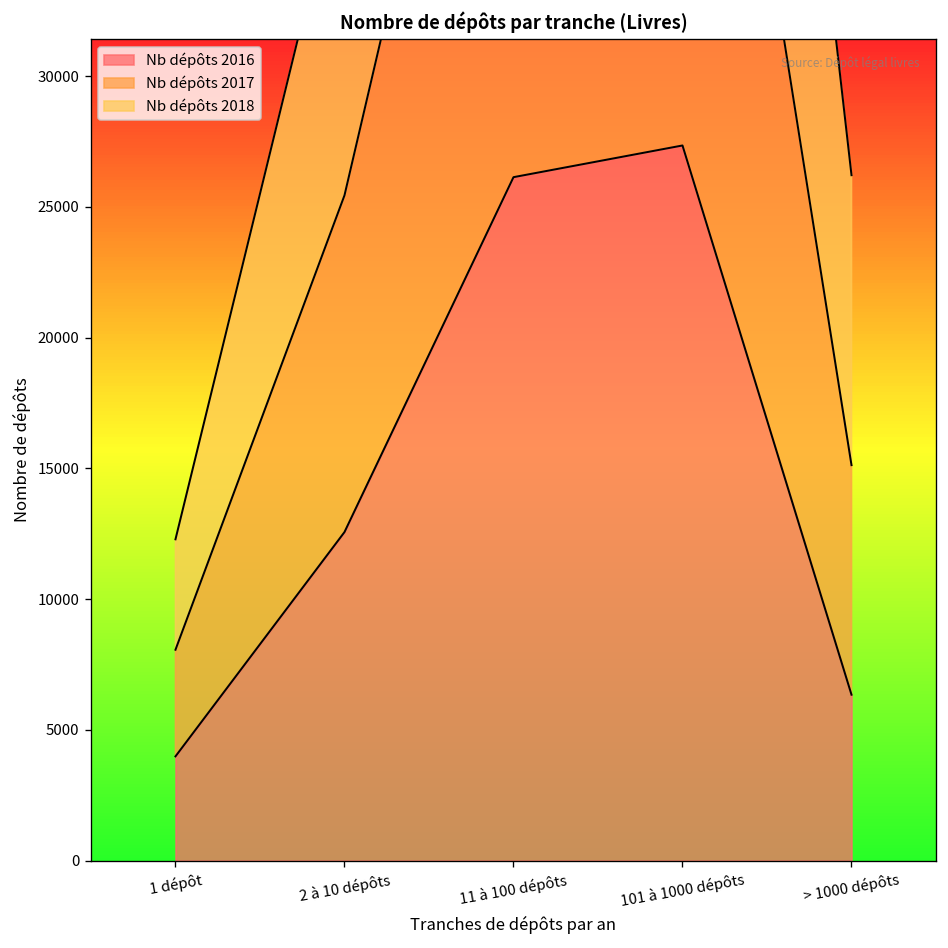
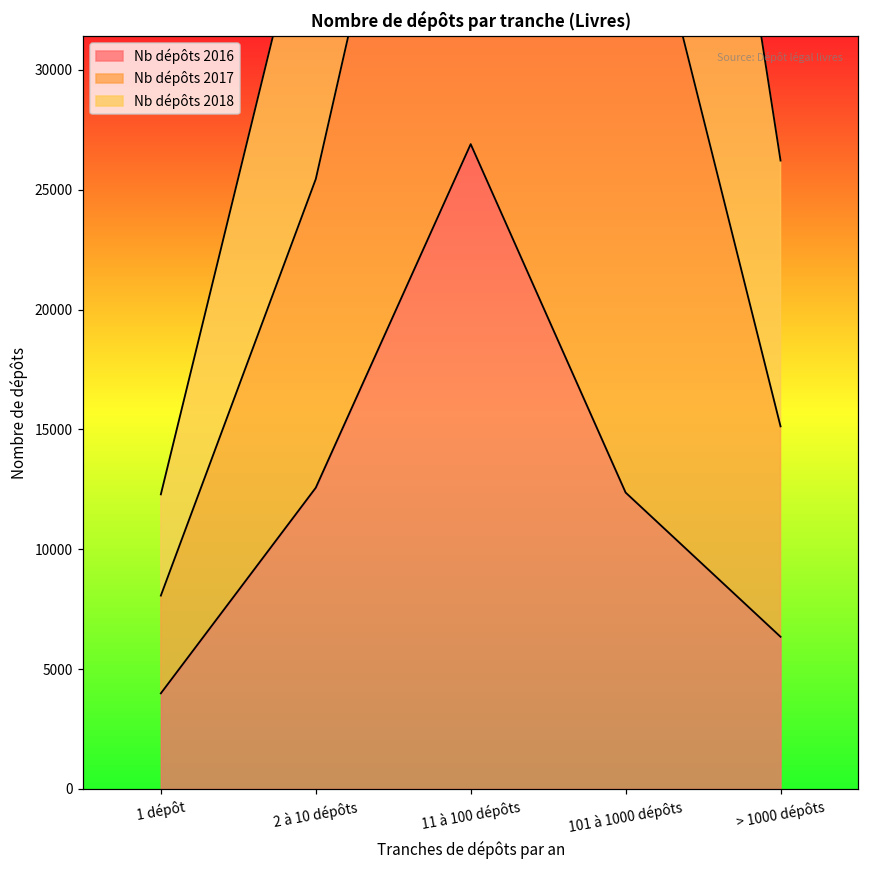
Nb dépôts 2016, 11 à 100 dépôts: 26100 -> 26900
Nb dépôts 2016, 101 à 1000 dépôts: 27300 -> 12400
